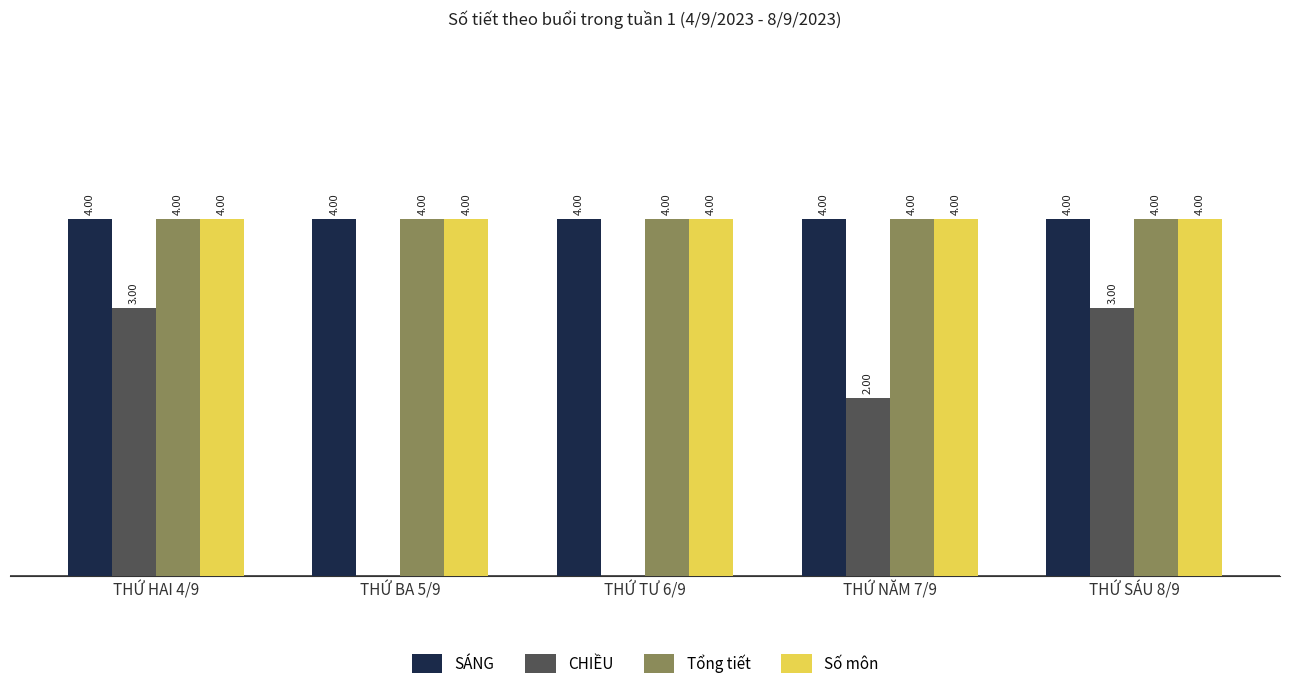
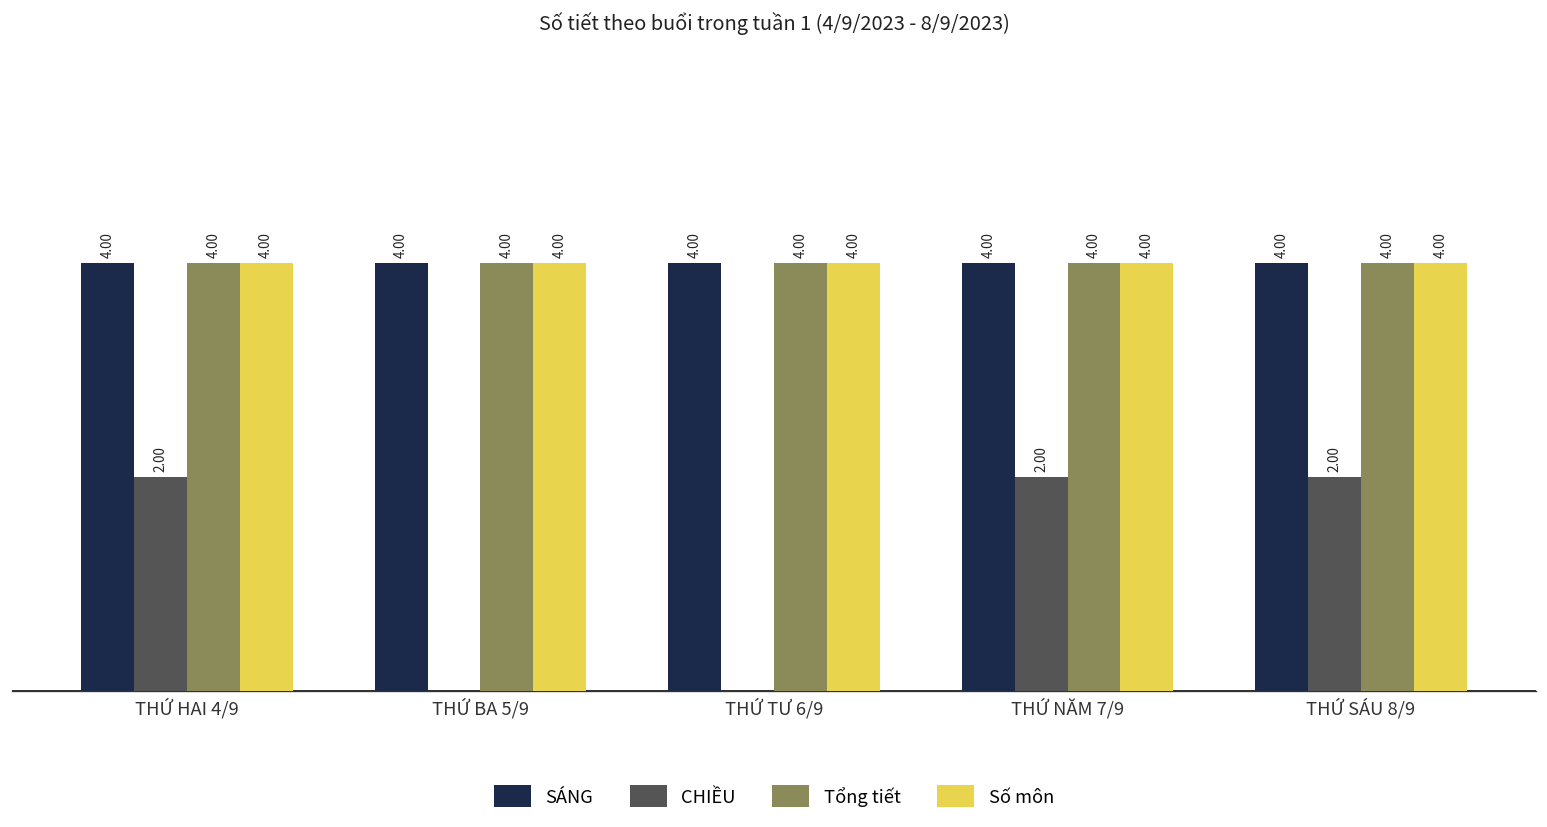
CHIỀU, THỨ HAI 4/9: 3.00 -> 2.00
CHIỀU, THỨ SÁU 8/9: 3.00 -> 2.00
